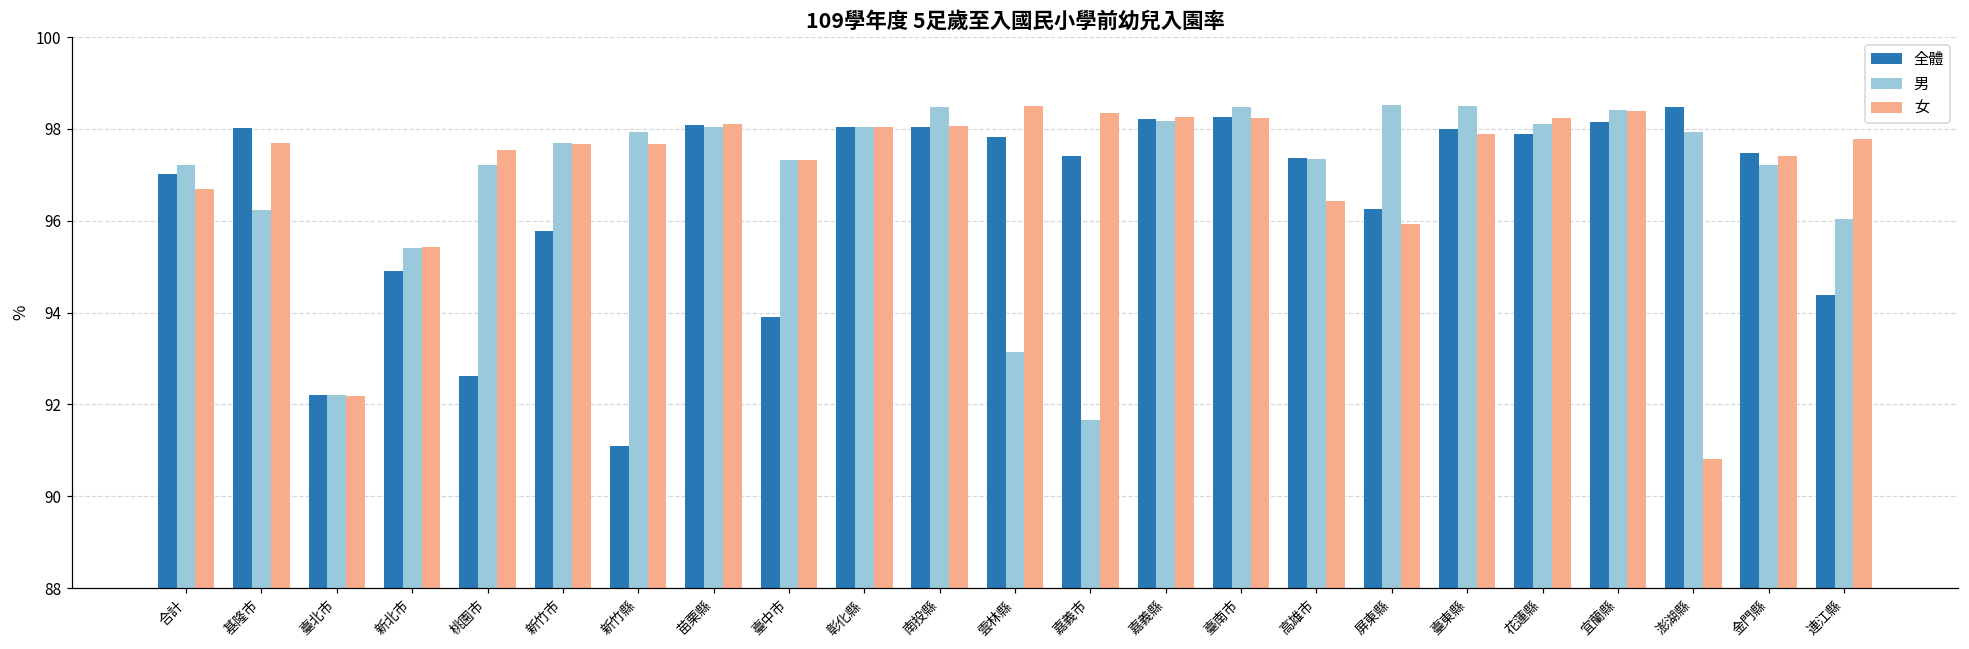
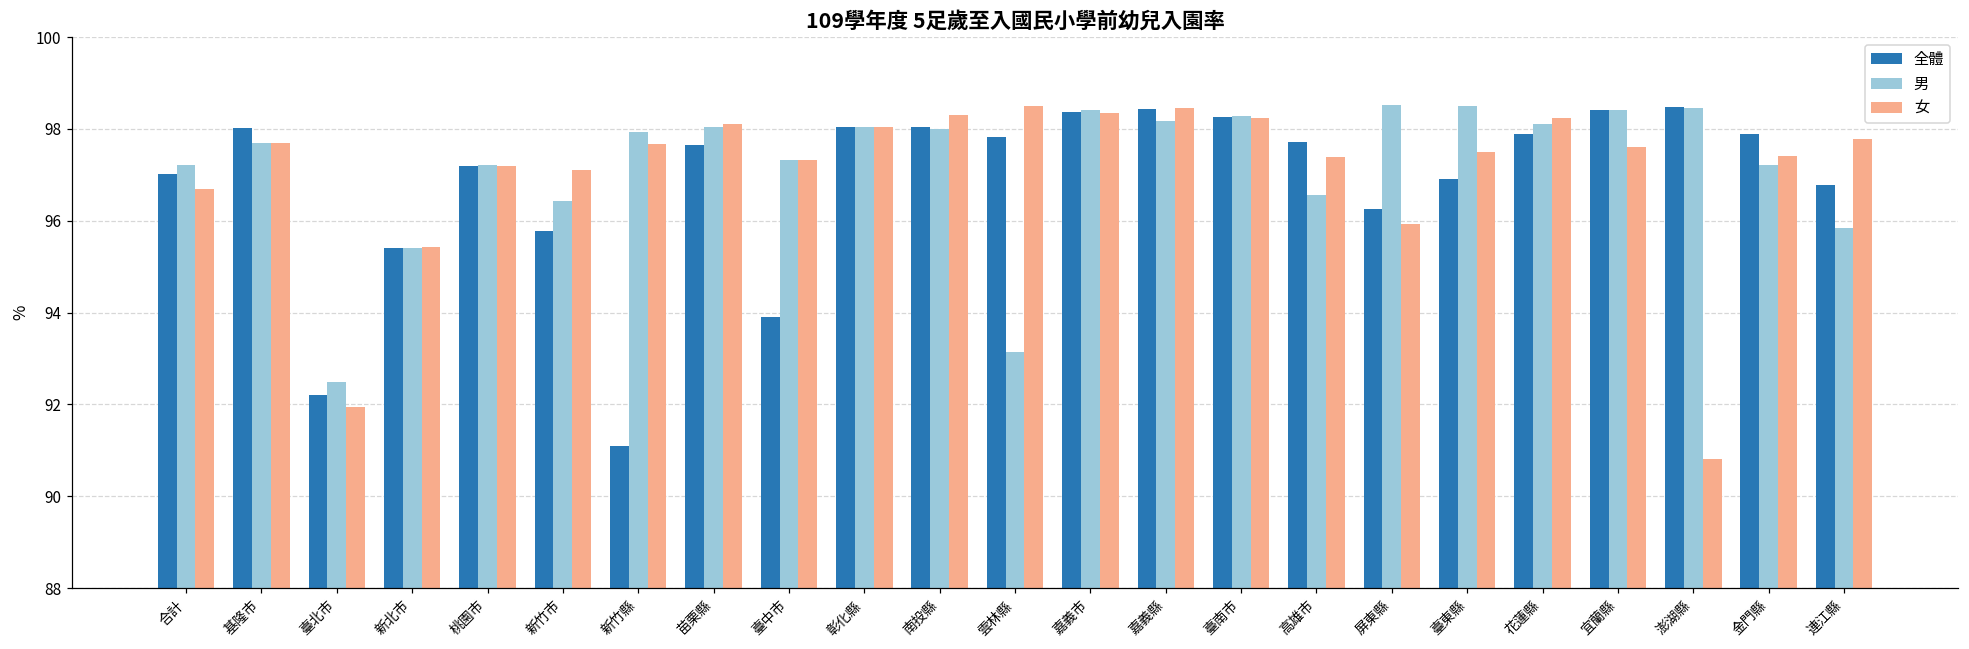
男, 基隆市: 96.2 -> 97.7
男, 臺北市: 92.2 -> 92.5
女, 臺北市: 92.2 -> 92.0
全體, 新北市: 94.9 -> 95.4
全體, 桃園市: 92.6 -> 97.2
女, 桃園市: 97.5 -> 97.2
男, 新竹市: 97.7 -> 96.4
女, 新竹市: 97.7 -> 97.1
全體, 苗栗縣: 98.1 -> 97.6
男, 南投縣: 98.5 -> 98.0
女, 南投縣: 98.1 -> 98.3
全體, 嘉義市: 97.4 -> 98.4
男, 嘉義市: 91.7 -> 98.4
全體, 嘉義縣: 98.2 -> 98.4
女, 嘉義縣: 98.3 -> 98.5
男, 臺南市: 98.5 -> 98.3
全體, 高雄市: 97.4 -> 97.7
男, 高雄市: 97.3 -> 96.6
女, 高雄市: 96.4 -> 97.4
全體, 臺東縣: 98.0 -> 96.9
女, 臺東縣: 97.9 -> 97.5
全體, 宜蘭縣: 98.1 -> 98.4
女, 宜蘭縣: 98.4 -> 97.6
男, 澎湖縣: 97.9 -> 98.5
全體, 金門縣: 97.5 -> 97.9
全體, 連江縣: 94.4 -> 96.8
男, 連江縣: 96.0 -> 95.8
